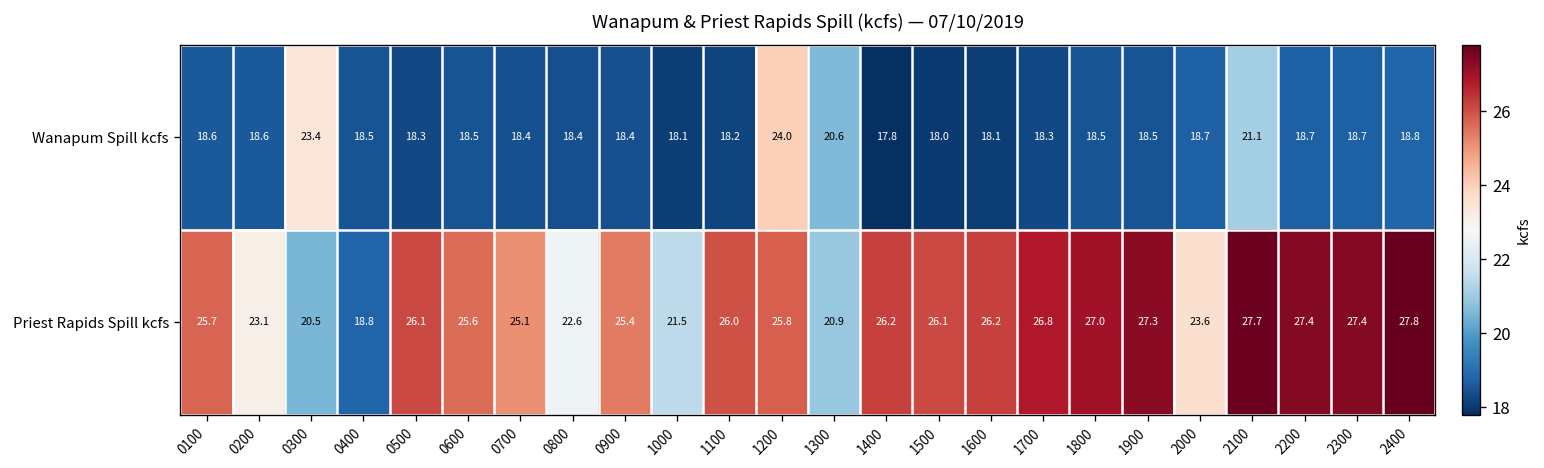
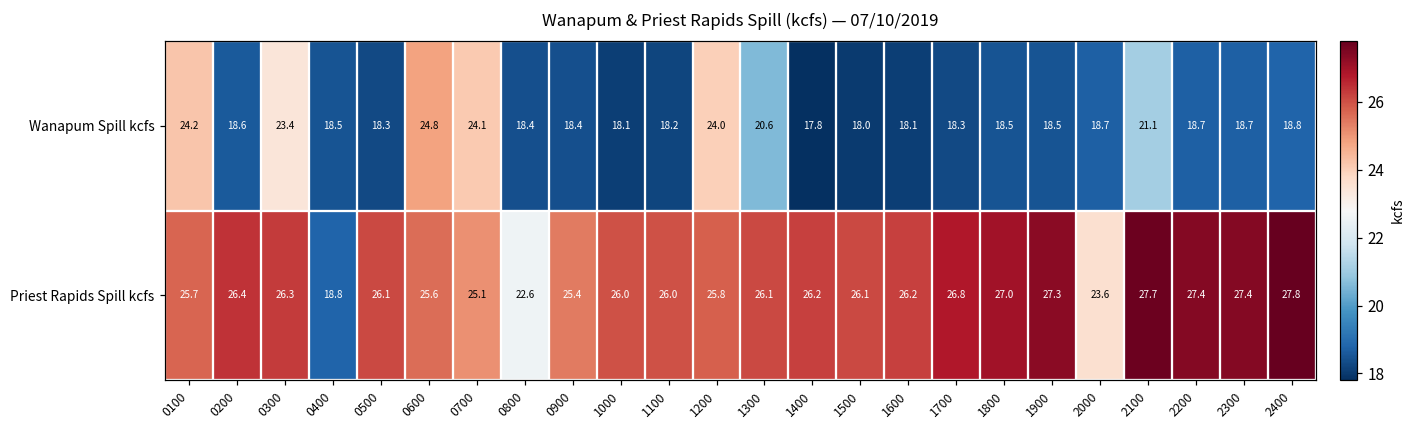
Wanapum Spill kcfs, 0100: 18.6 -> 24.2
Wanapum Spill kcfs, 0600: 18.5 -> 24.8
Wanapum Spill kcfs, 0700: 18.4 -> 24.1
Priest Rapids Spill kcfs, 0200: 23.1 -> 26.4
Priest Rapids Spill kcfs, 0300: 20.5 -> 26.3
Priest Rapids Spill kcfs, 1000: 21.5 -> 26.0
Priest Rapids Spill kcfs, 1300: 20.9 -> 26.1
